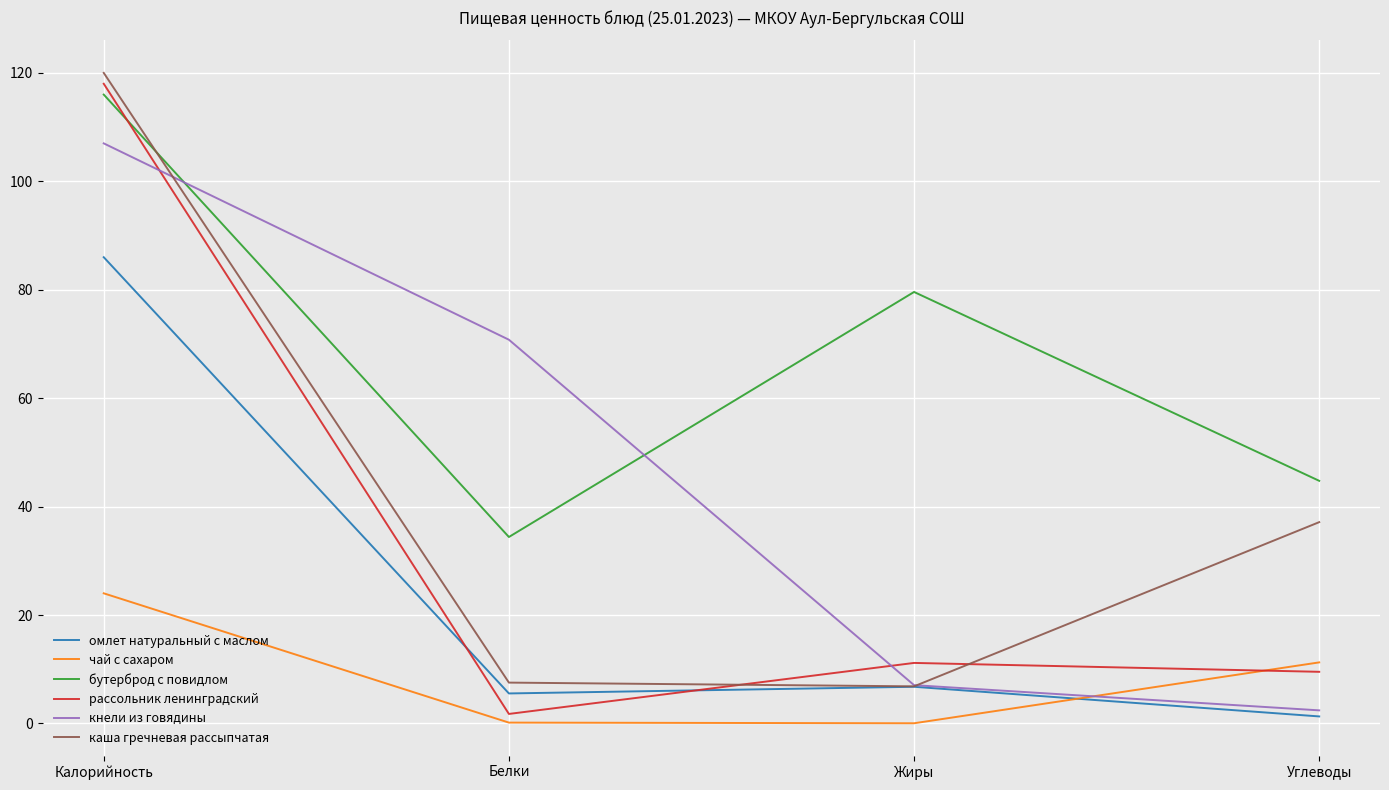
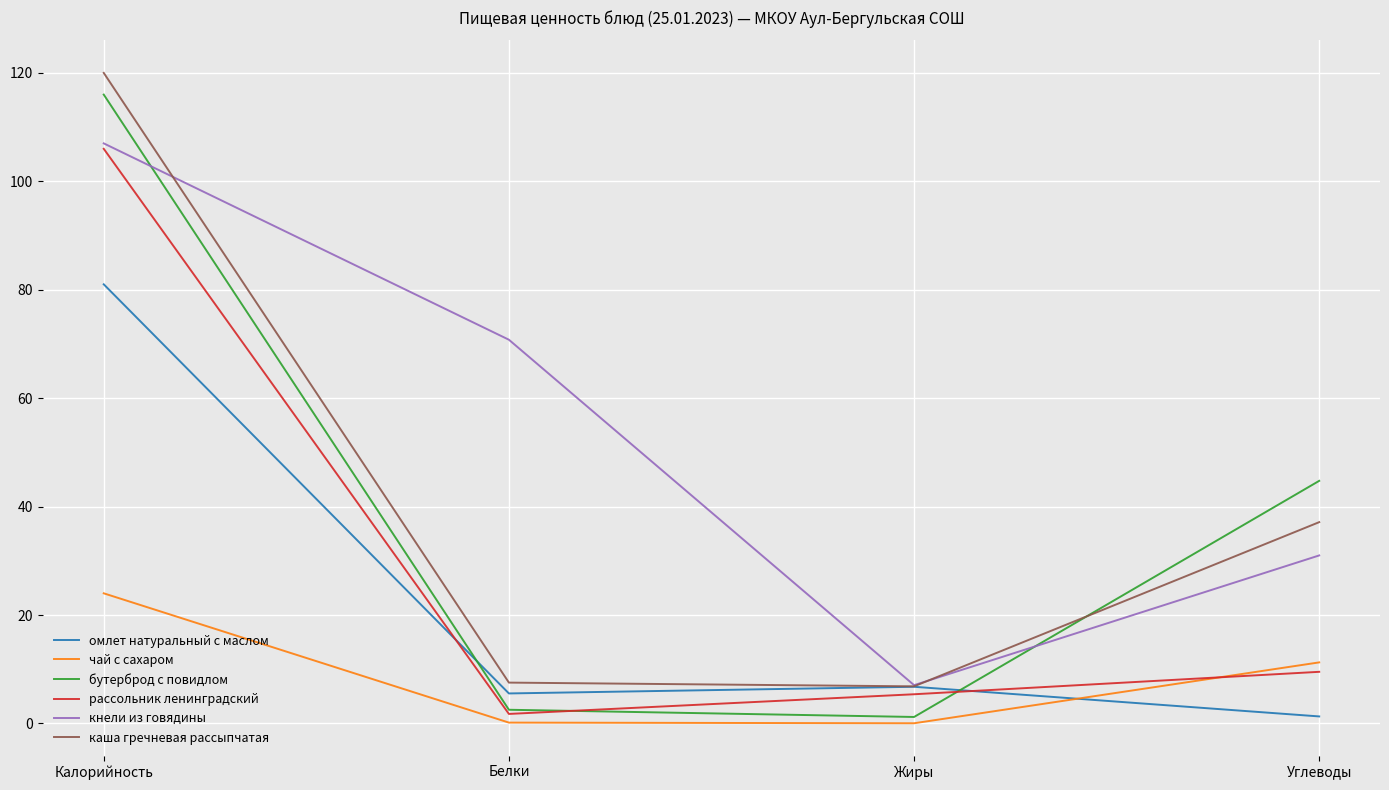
омлет натуральный с маслом, Калорийность: 86 -> 81
рассольник ленинградский, Калорийность: 118 -> 106
бутерброд с повидлом, Белки: 34 -> 3
бутерброд с повидлом, Жиры: 80 -> 1
рассольник ленинградский, Жиры: 11 -> 5
кнели из говядины, Углеводы: 2 -> 31
